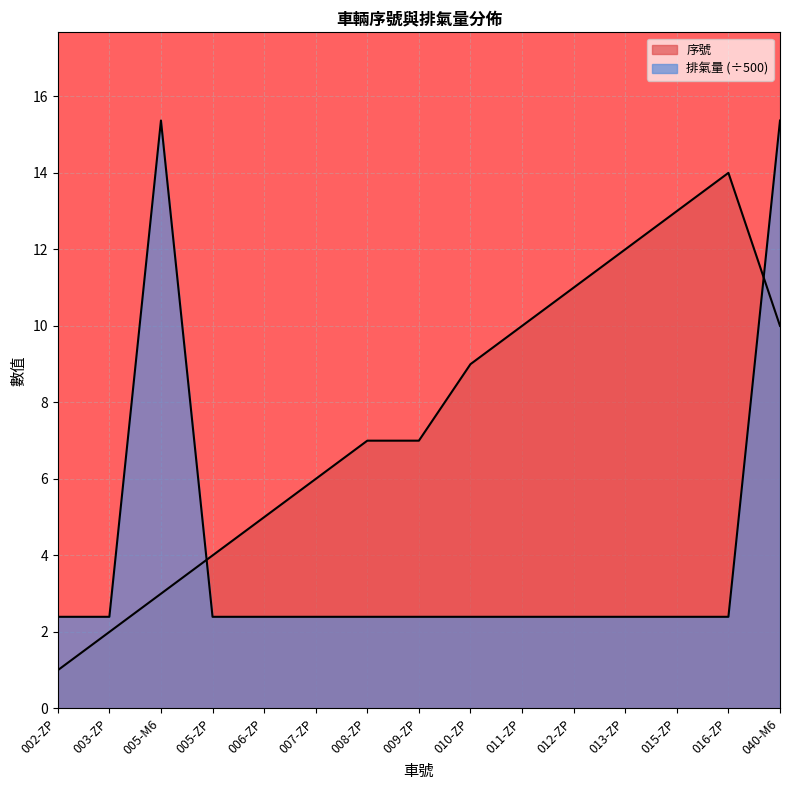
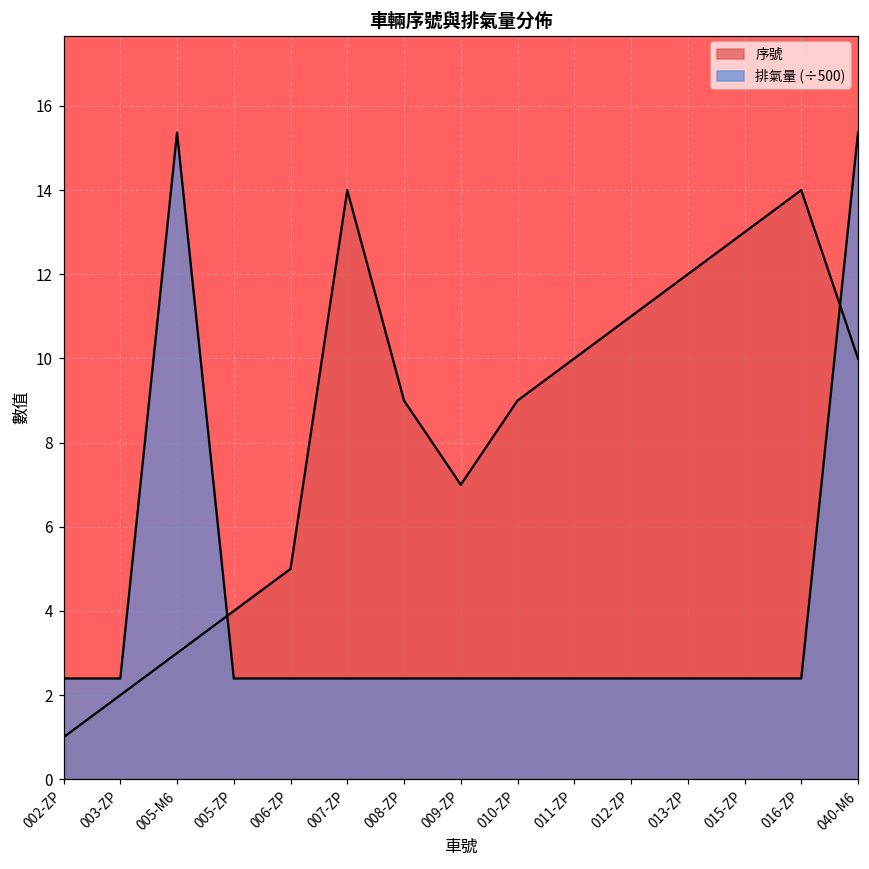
序號, 007-ZP: 6 -> 14
序號, 008-ZP: 7 -> 9
